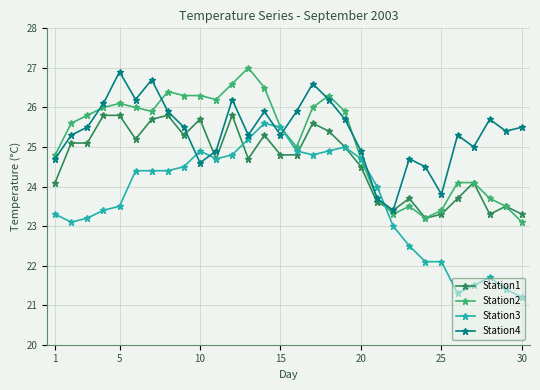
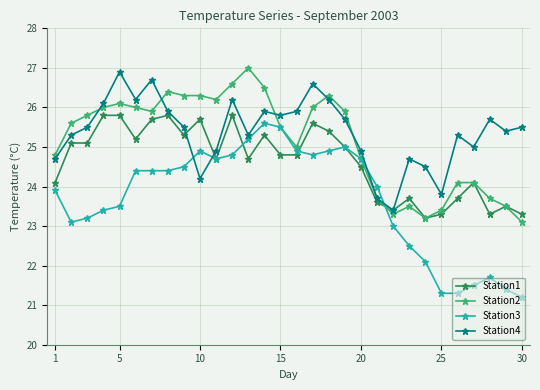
Station3, 1: 23.3 -> 23.9
Station4, 10: 24.6 -> 24.2
Station4, 15: 25.3 -> 25.8
Station3, 25: 22.1 -> 21.3
